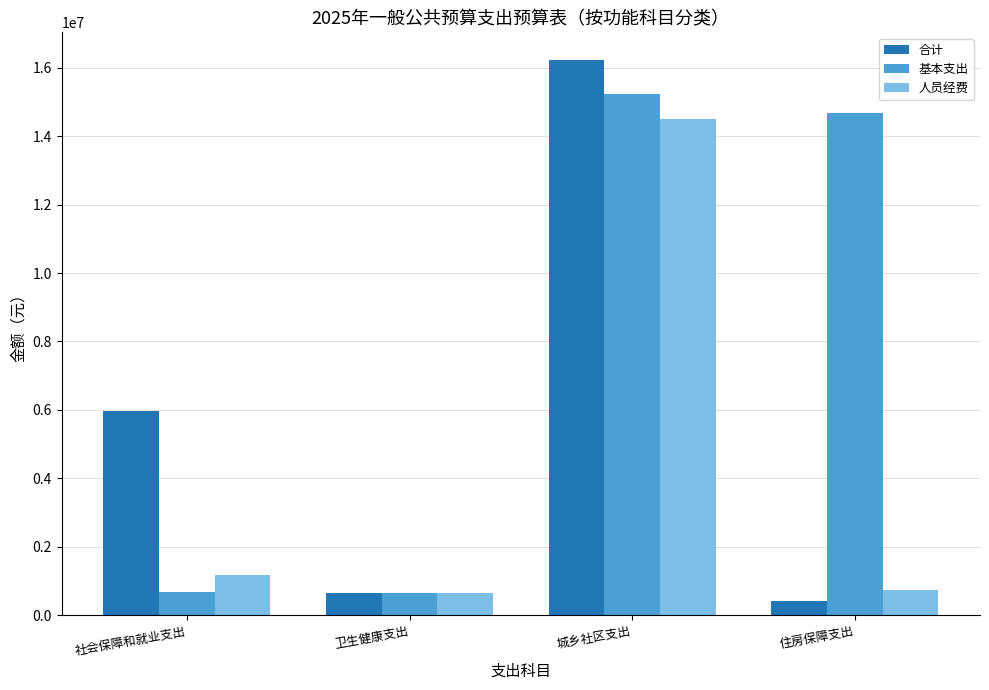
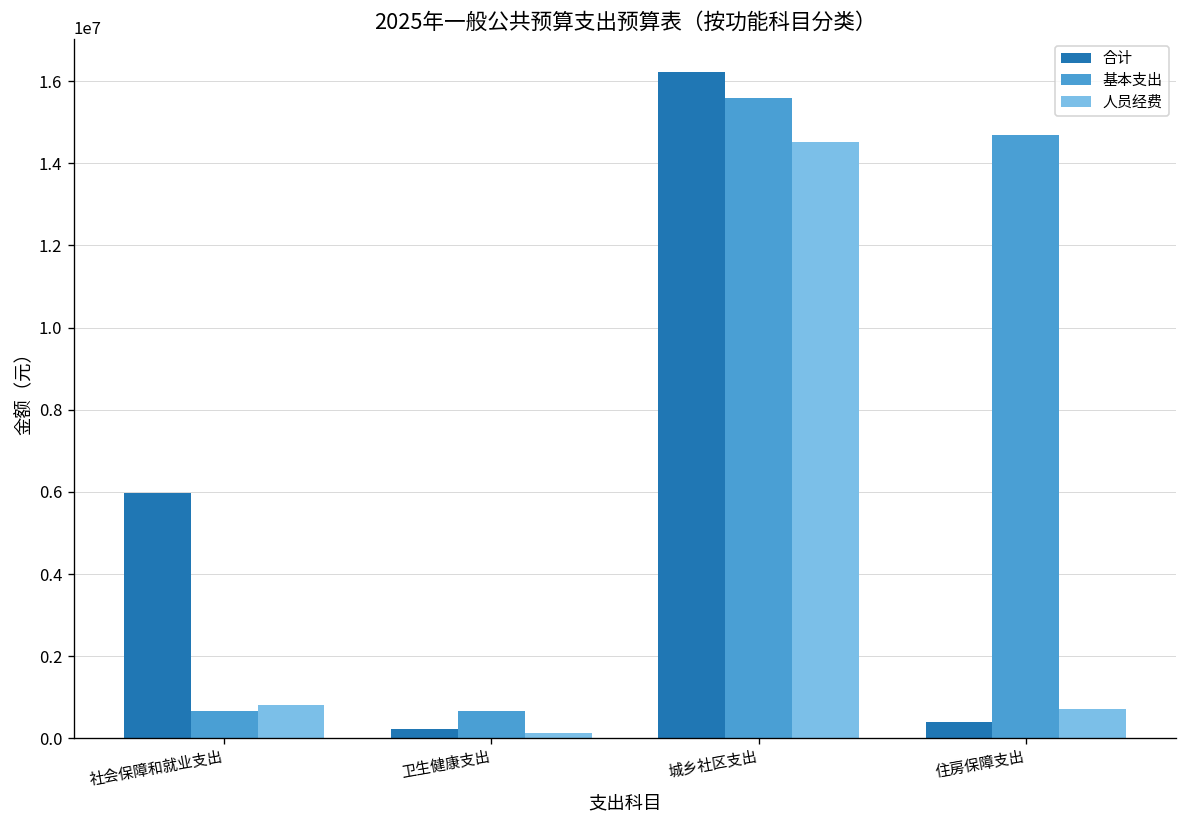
人员经费, 社会保障和就业支出: 1200000 -> 800000
合计, 卫生健康支出: 700000 -> 200000
人员经费, 卫生健康支出: 700000 -> 100000
基本支出, 城乡社区支出: 15200000 -> 15600000
